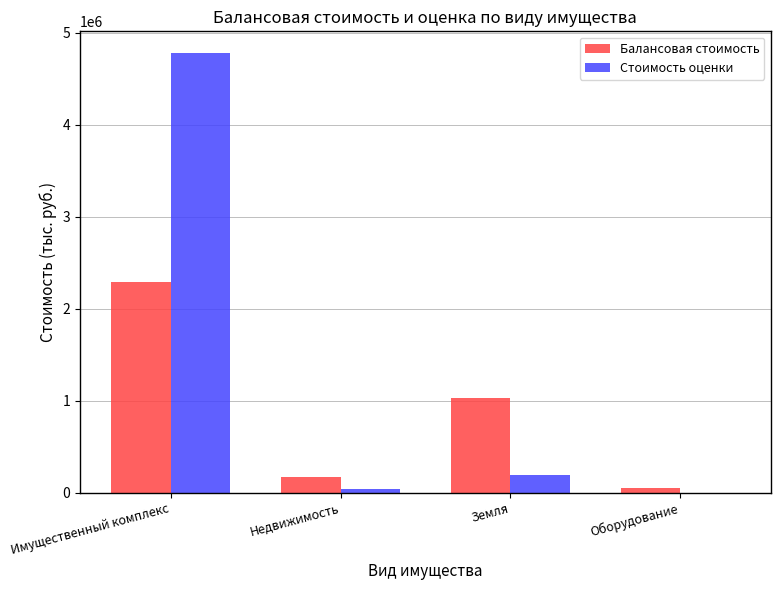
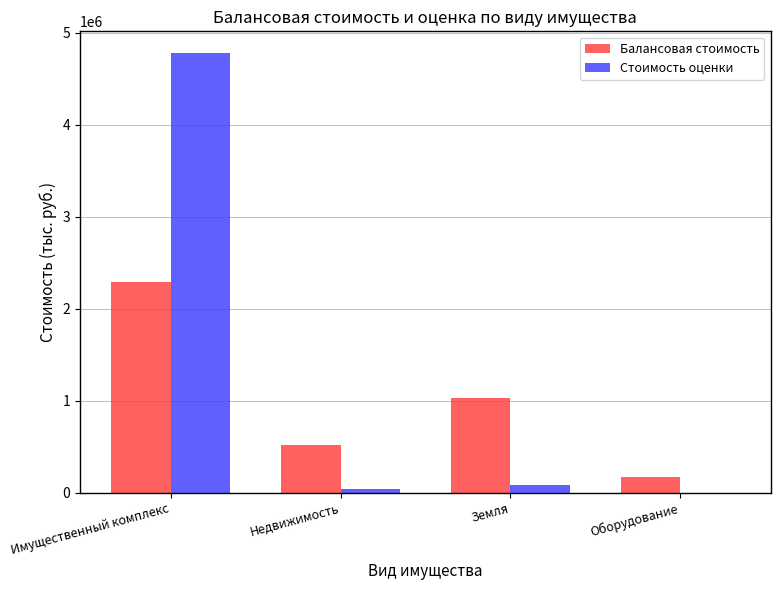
Балансовая стоимость, Недвижимость: 200000 -> 500000
Стоимость оценки, Земля: 200000 -> 100000
Балансовая стоимость, Оборудование: 100000 -> 200000
